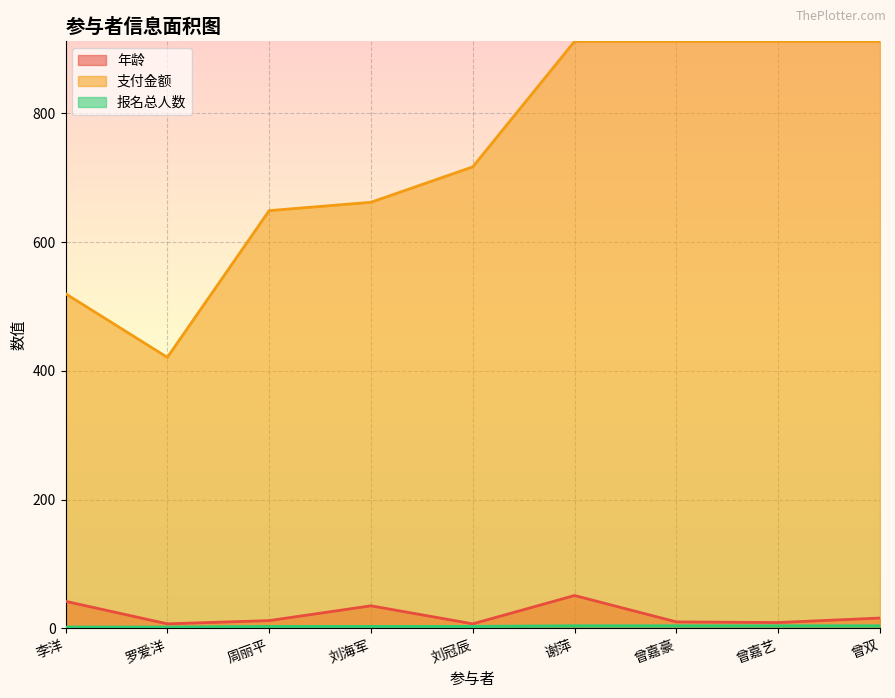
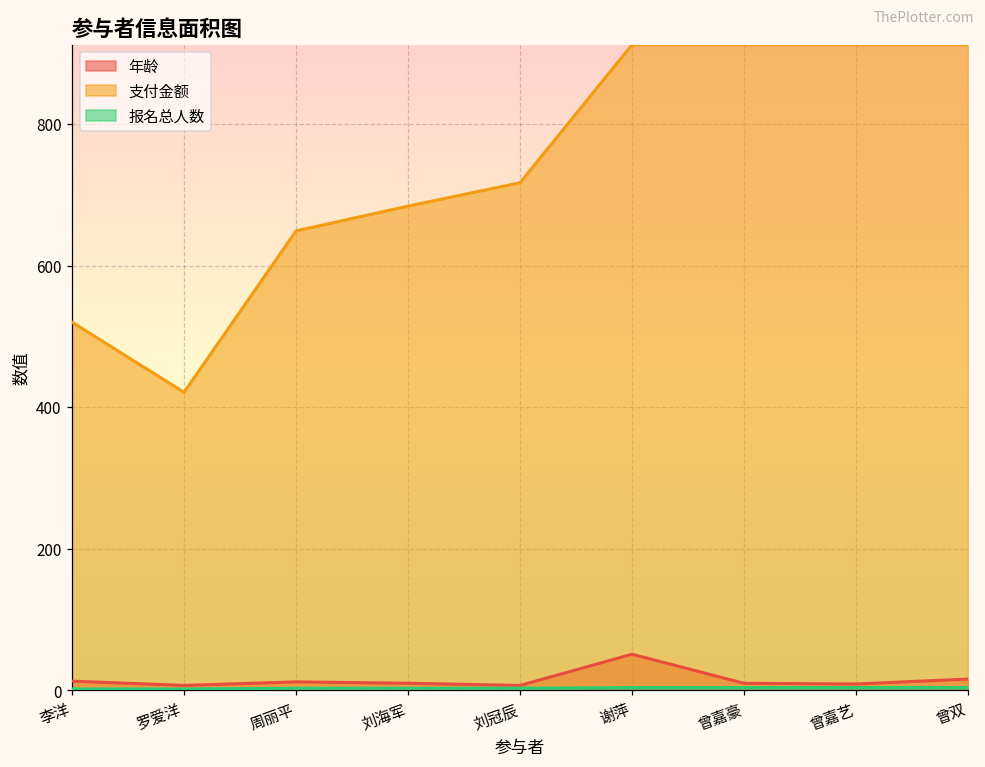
年龄, 李洋: 40 -> 10
年龄, 刘海军: 40 -> 10
支付金额, 刘海军: 660 -> 680
